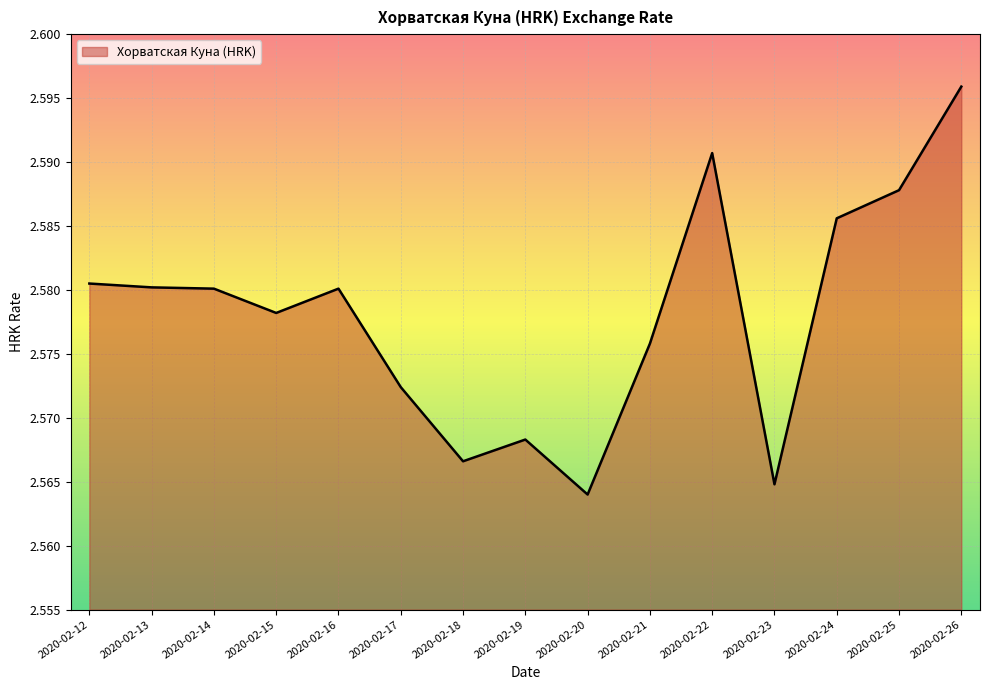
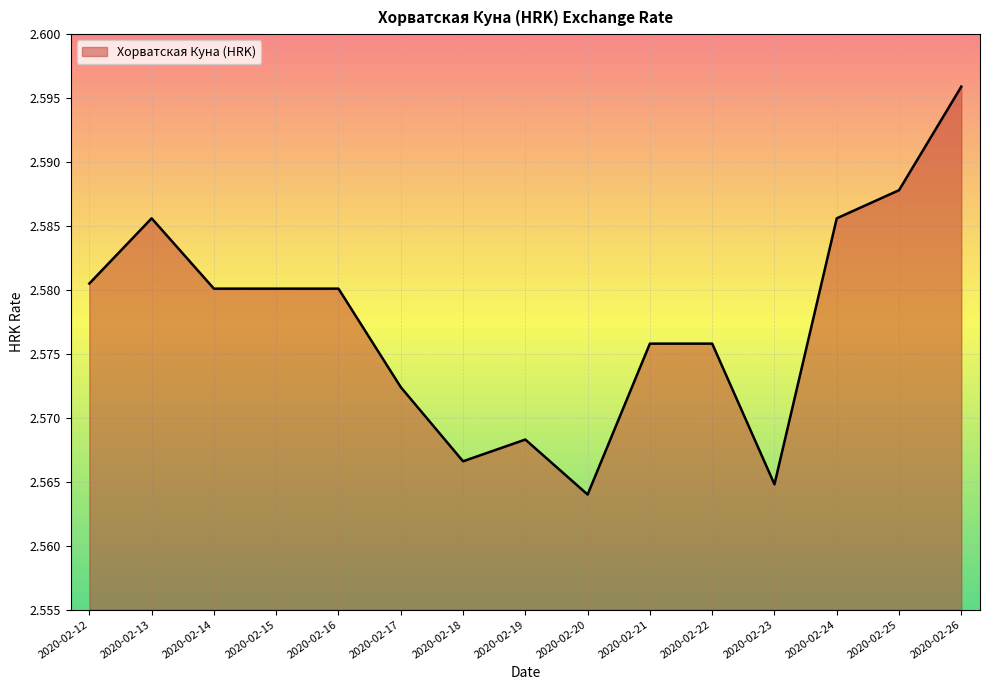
2020-02-13: 2.5802 -> 2.5856
2020-02-15: 2.5782 -> 2.5801
2020-02-22: 2.5907 -> 2.5758
